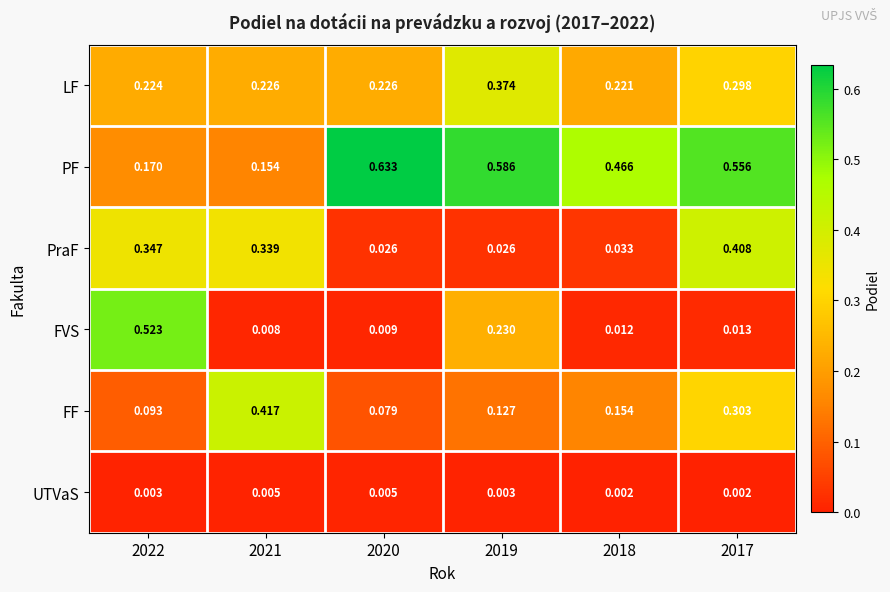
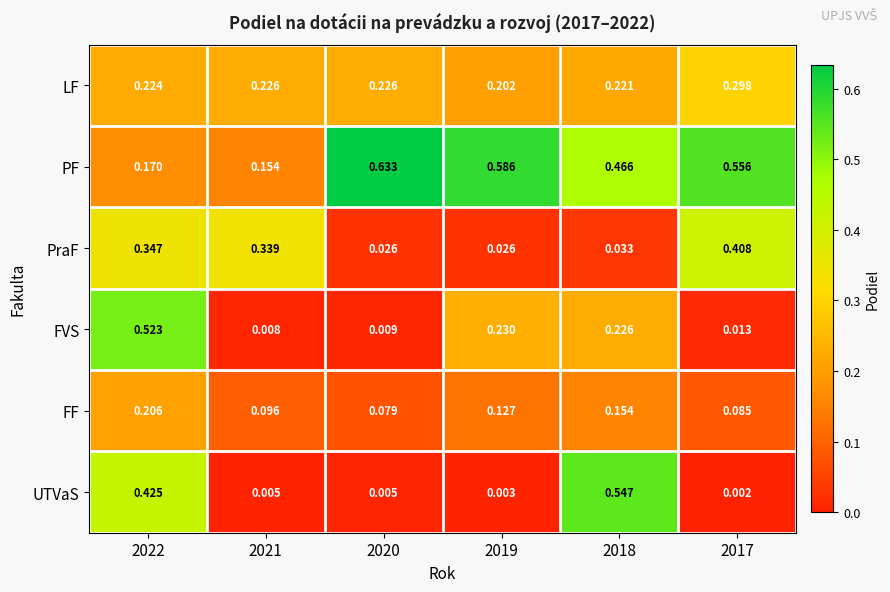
LF, 2019: 0.374 -> 0.202
FVS, 2018: 0.012 -> 0.226
FF, 2022: 0.093 -> 0.206
FF, 2021: 0.417 -> 0.096
FF, 2017: 0.303 -> 0.085
UTVaS, 2022: 0.003 -> 0.425
UTVaS, 2018: 0.002 -> 0.547
